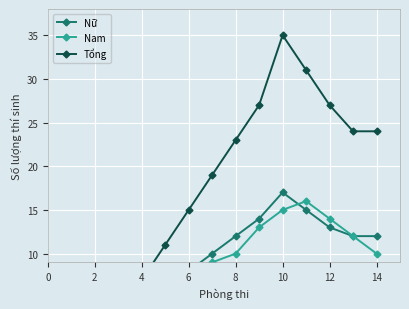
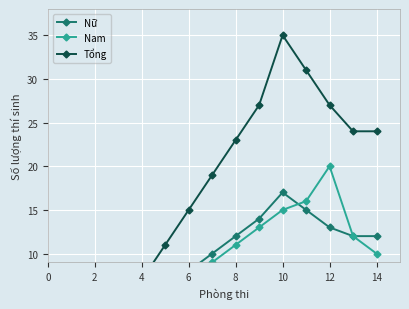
Nam, 8: 10 -> 11
Nam, 12: 14 -> 20
